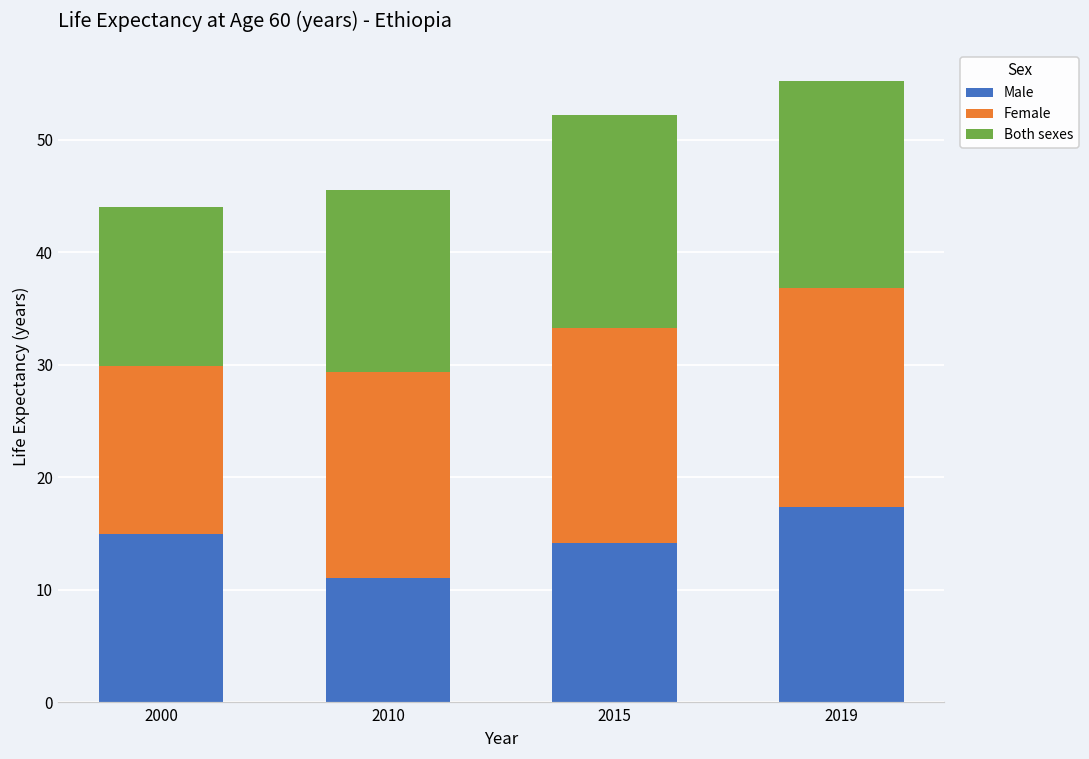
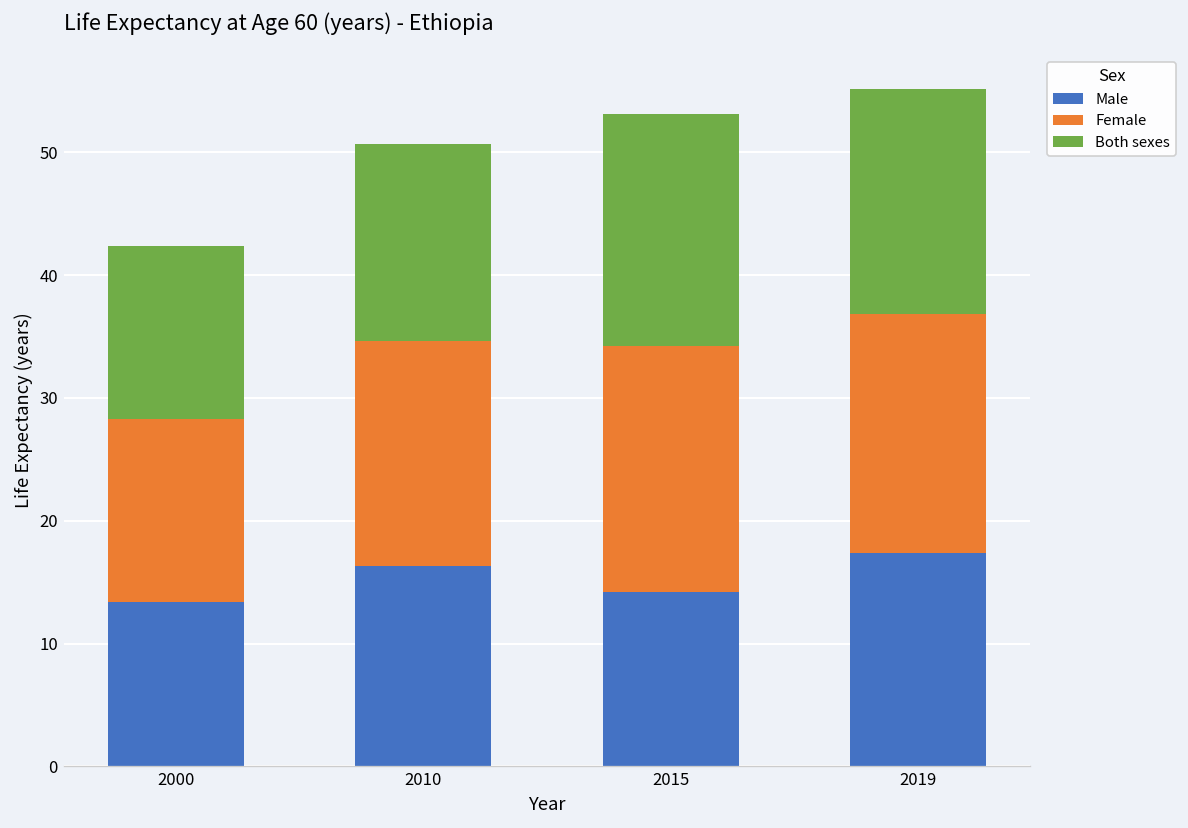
Male, 2000: 15.0 -> 13.4
Male, 2010: 11.1 -> 16.3
Female, 2015: 19.1 -> 20.0
